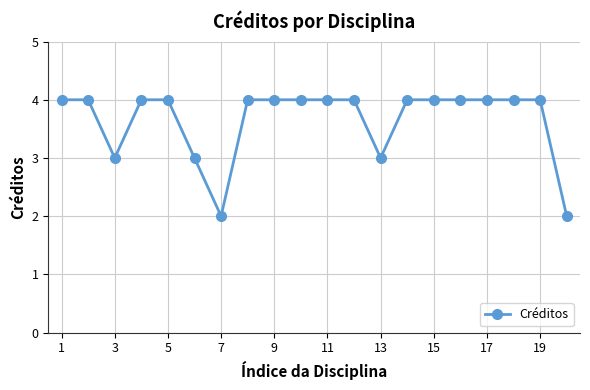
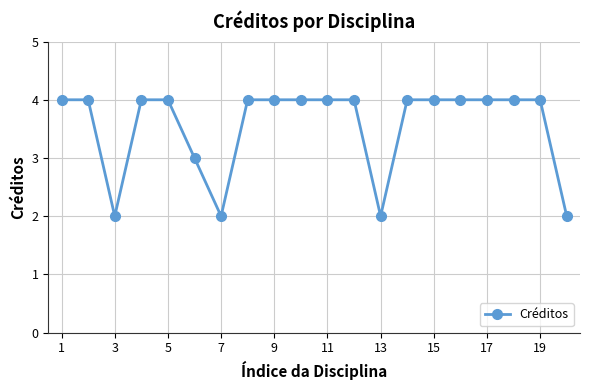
3: 3 -> 2
13: 3 -> 2
